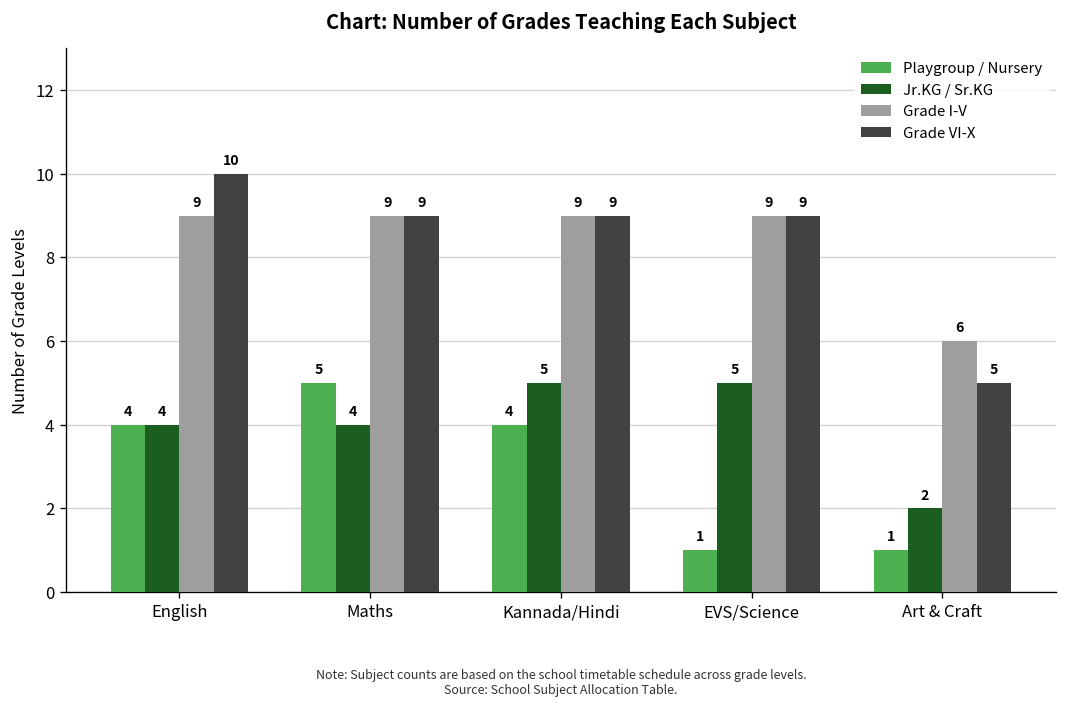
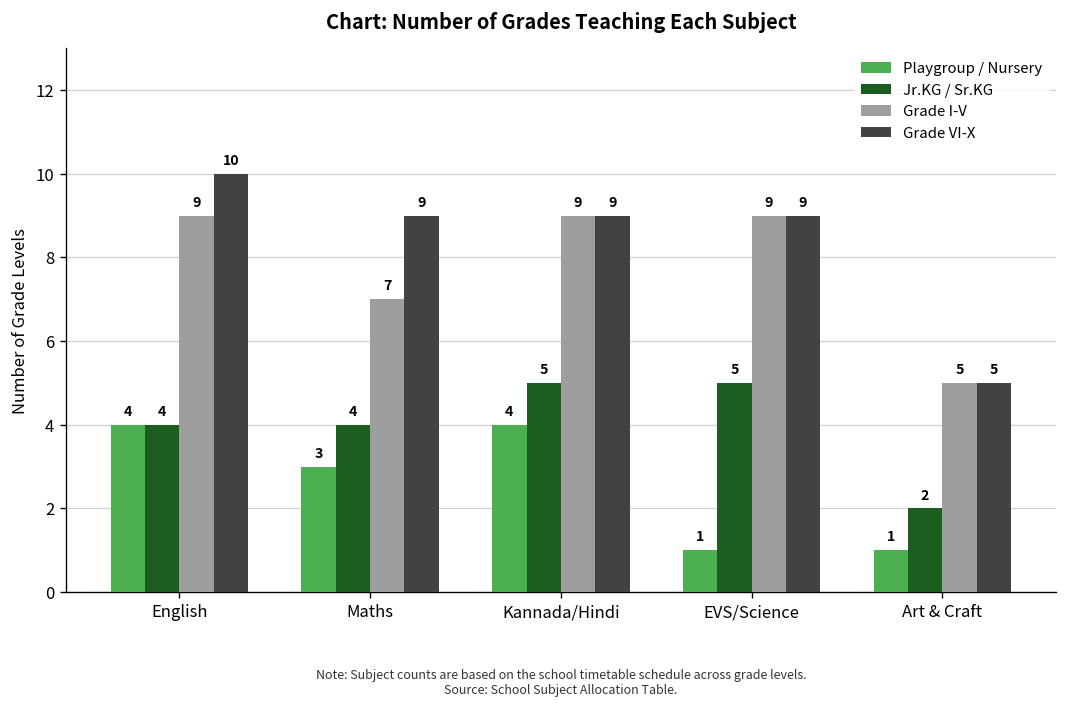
Playgroup / Nursery, Maths: 5 -> 3
Grade I-V, Maths: 9 -> 7
Grade I-V, Art & Craft: 6 -> 5
